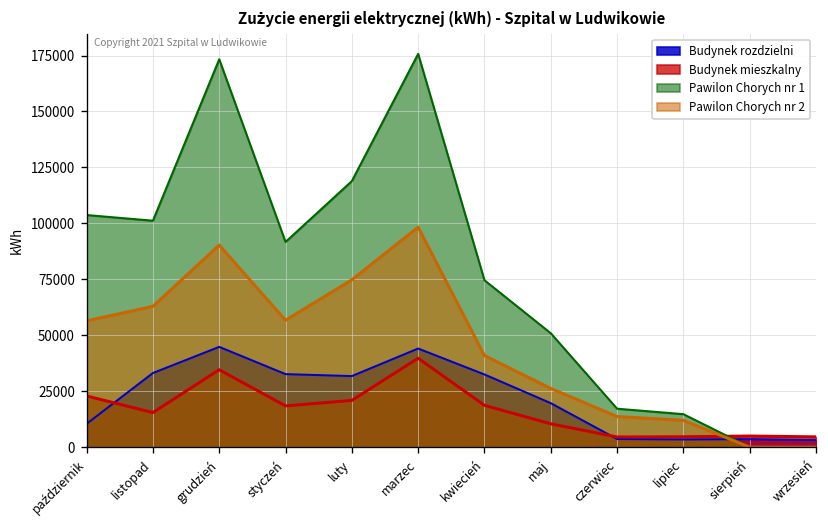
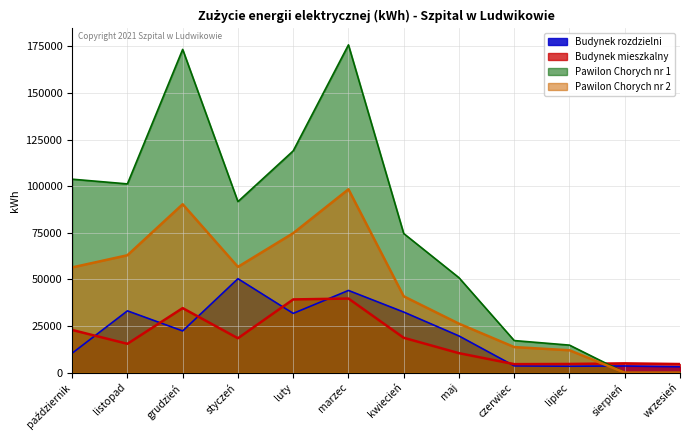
Budynek rozdzielni, grudzień: 45000 -> 22000
Budynek rozdzielni, styczeń: 33000 -> 50000
Budynek mieszkalny, luty: 21000 -> 39000
